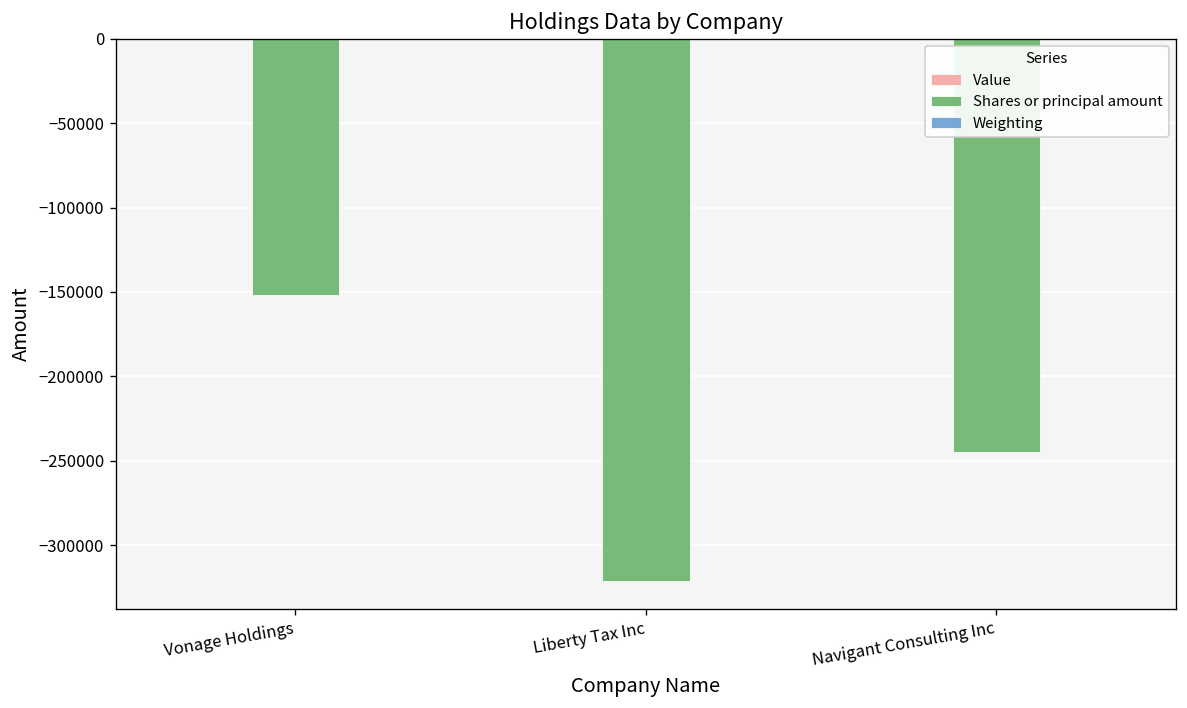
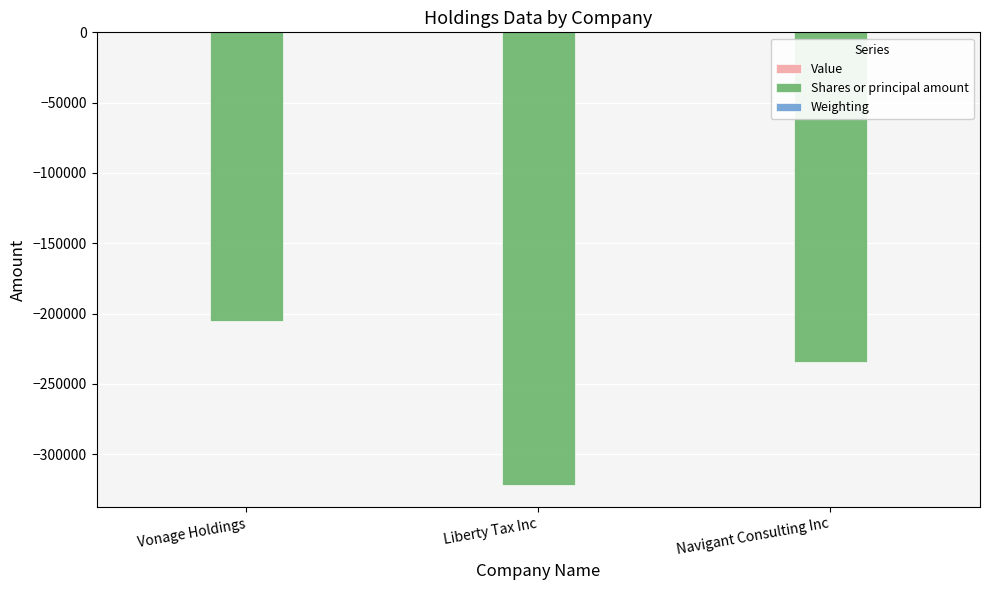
Shares or principal amount, Vonage Holdings: -152000 -> -205000
Shares or principal amount, Navigant Consulting Inc: -245000 -> -234000
